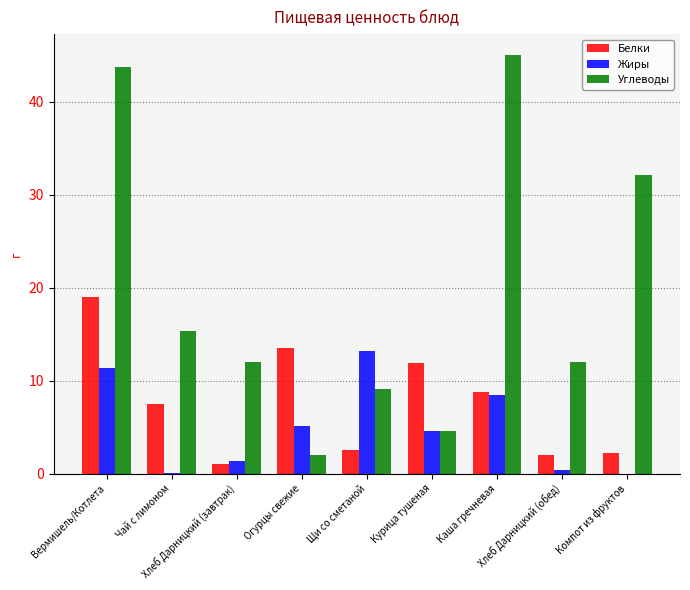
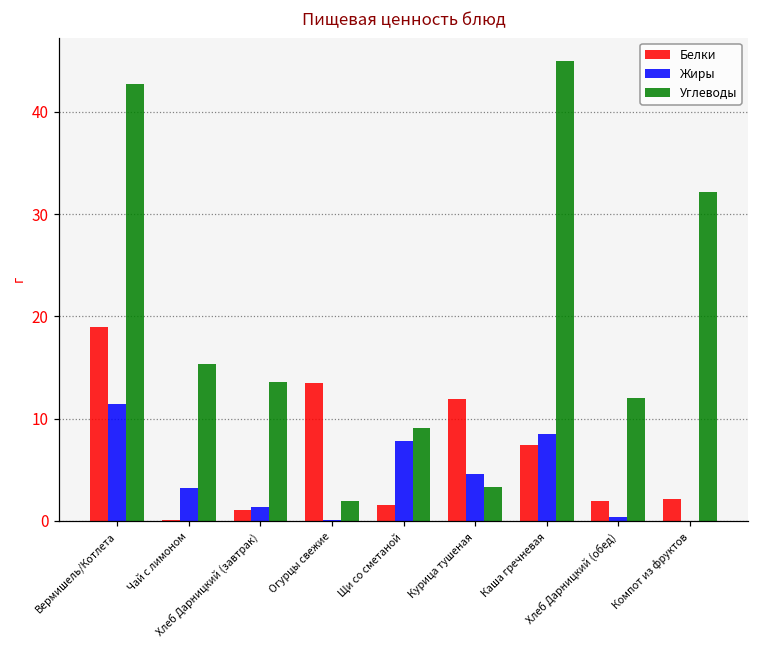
Углеводы, Вермишель/Котлета: 44 -> 43
Белки, Чай с лимоном: 7 -> 0
Жиры, Чай с лимоном: 0 -> 3
Углеводы, Хлеб Дарницкий (завтрак): 12 -> 14
Жиры, Огурцы свежие: 5 -> 0
Белки, Щи со сметаной: 3 -> 2
Жиры, Щи со сметаной: 13 -> 8
Углеводы, Курица тушеная: 5 -> 3
Белки, Каша гречневая: 9 -> 7
